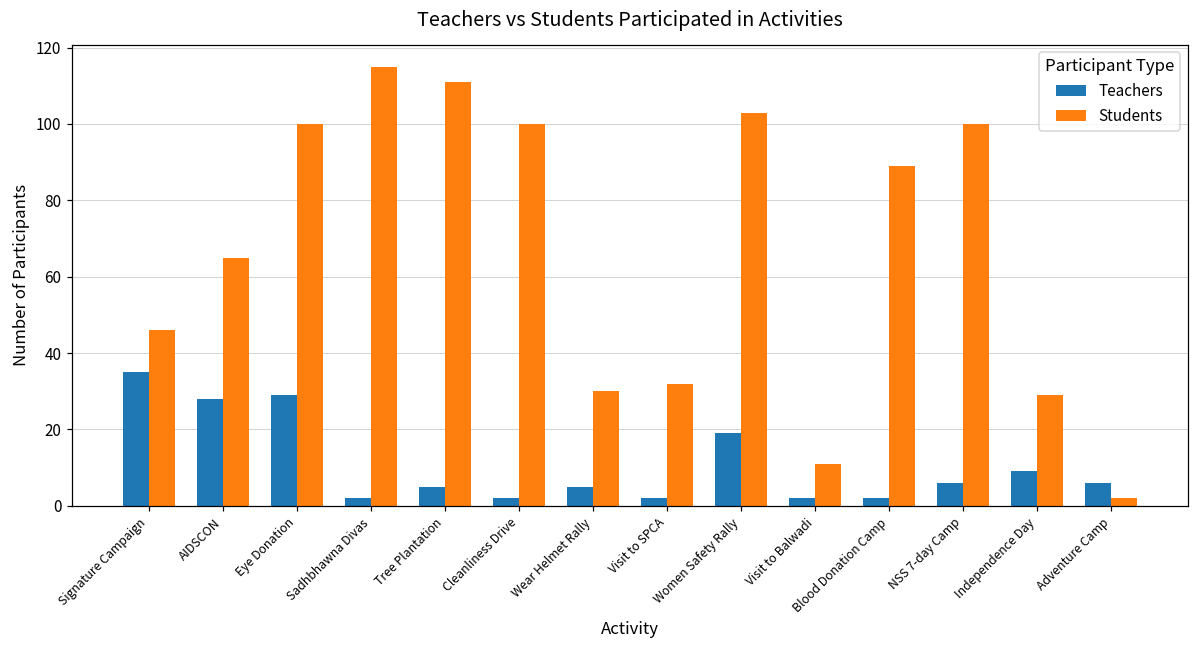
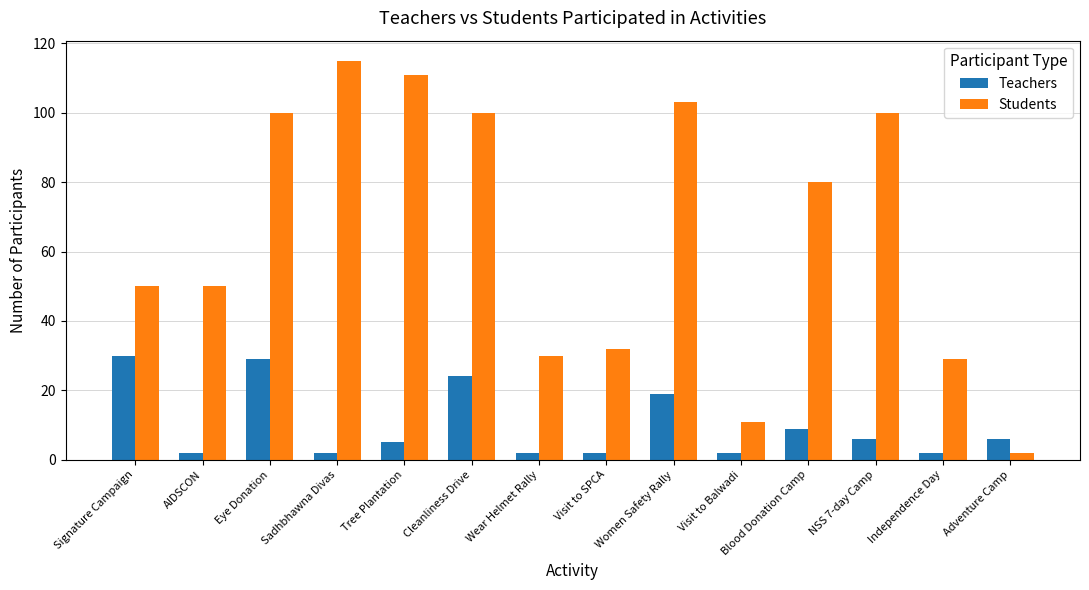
Teachers, Signature Campaign: 35 -> 30
Students, Signature Campaign: 46 -> 50
Teachers, AIDSCON: 28 -> 2
Students, AIDSCON: 65 -> 50
Teachers, Cleanliness Drive: 2 -> 24
Teachers, Wear Helmet Rally: 5 -> 2
Teachers, Blood Donation Camp: 2 -> 9
Students, Blood Donation Camp: 89 -> 80
Teachers, Independence Day: 9 -> 2
